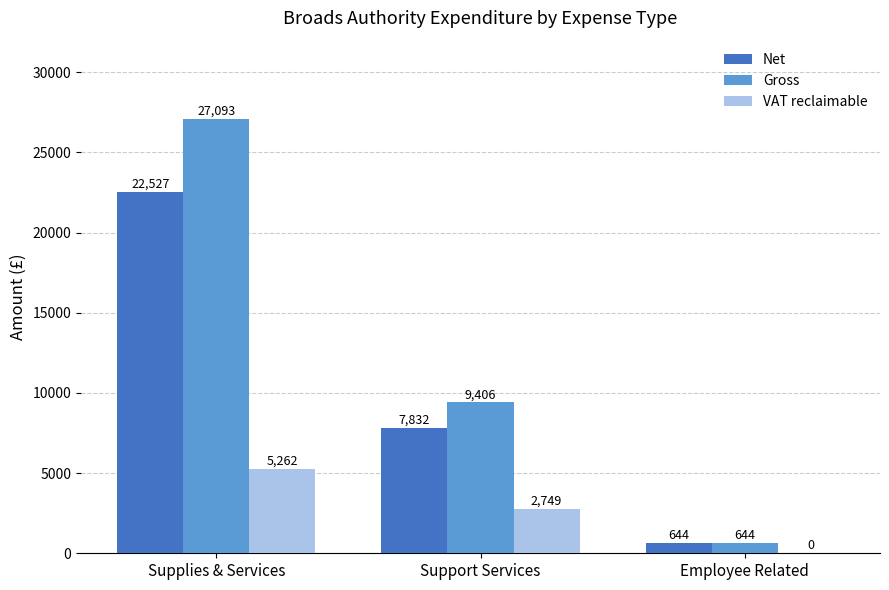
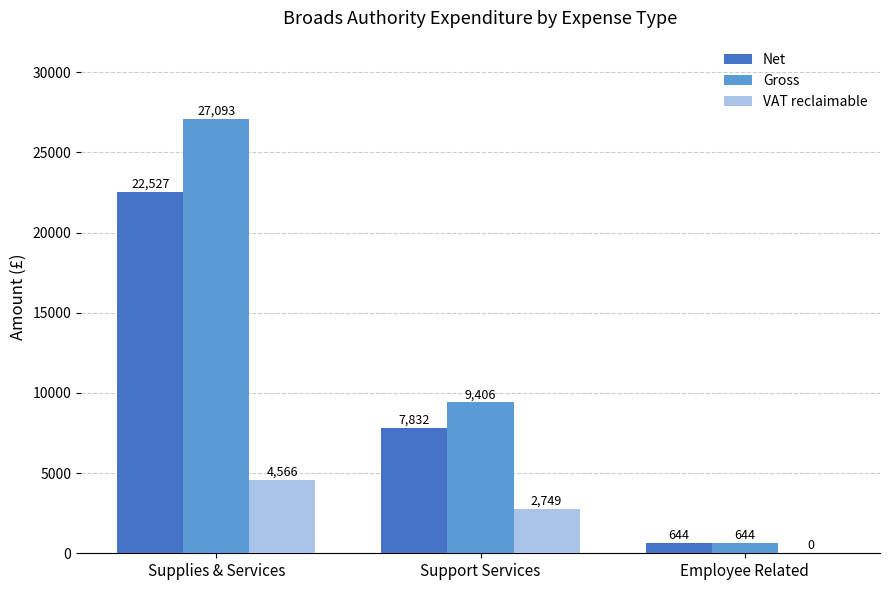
VAT reclaimable, Supplies & Services: 5,262 -> 4,566
